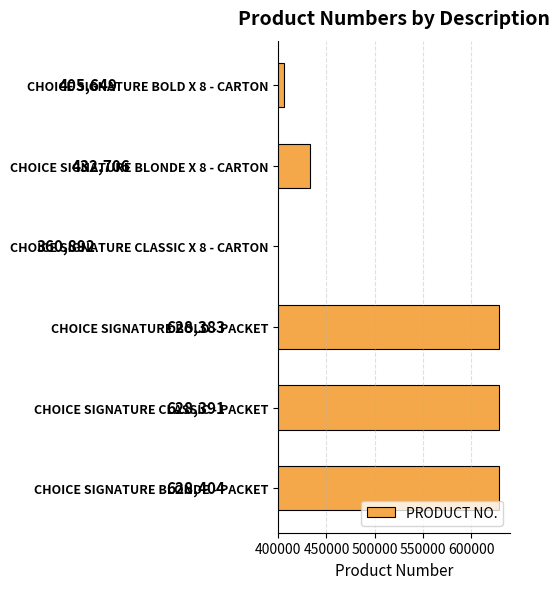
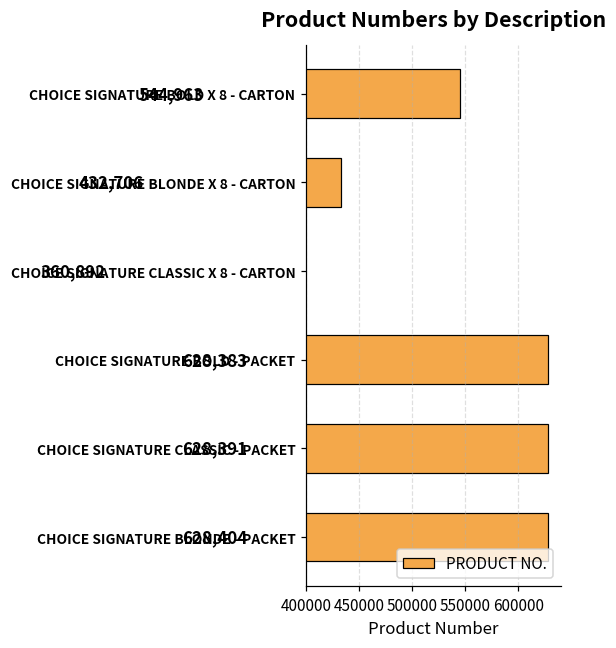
CHOICE SIGNATURE BOLD X 8 - CARTON: 405,649 -> 544,963
